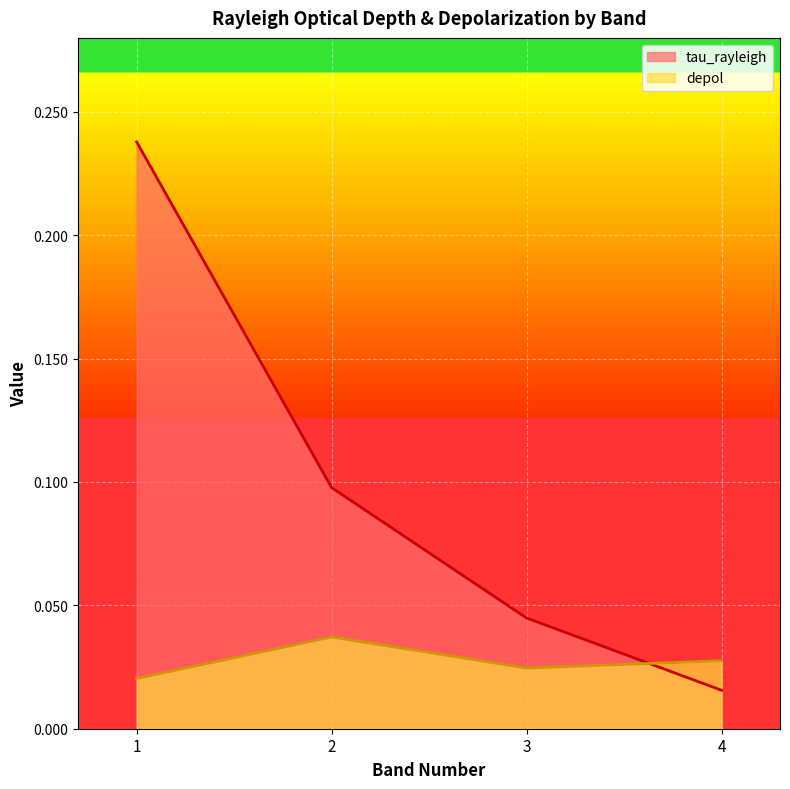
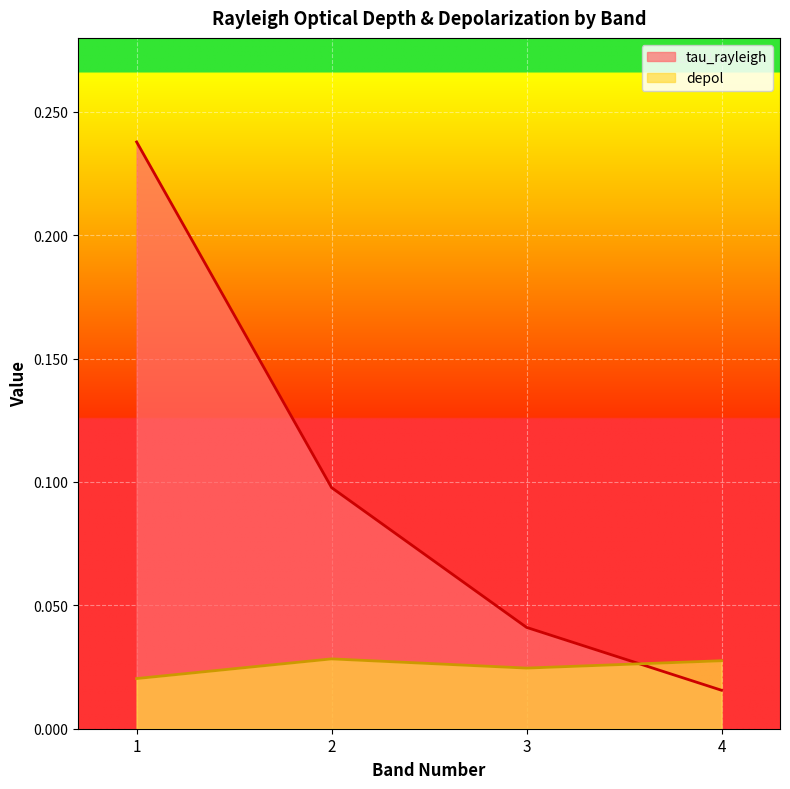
depol, 2: 0.037 -> 0.028
tau_rayleigh, 3: 0.045 -> 0.041
